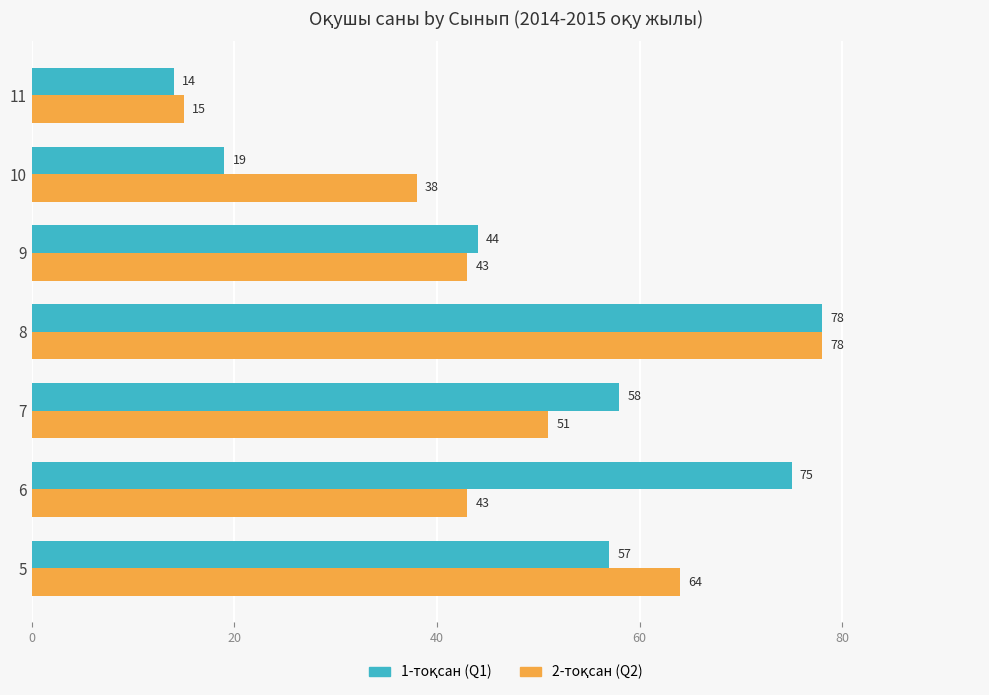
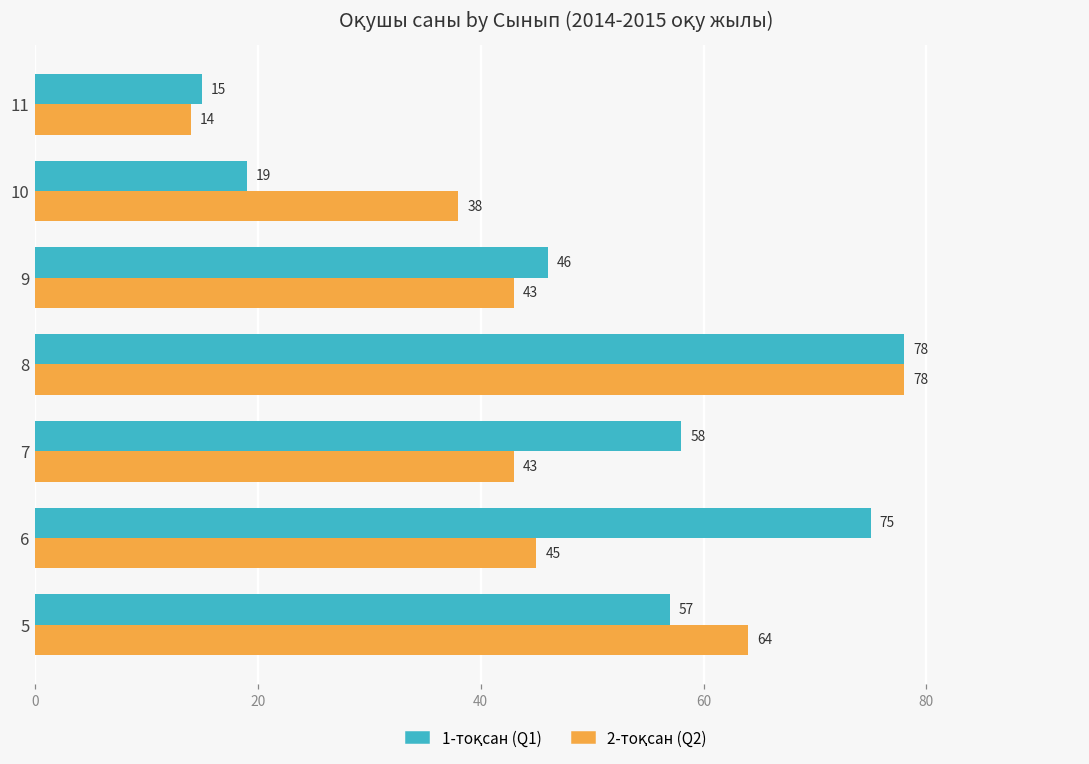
1-тоқсан (Q1), 11: 14 -> 15
2-тоқсан (Q2), 11: 15 -> 14
1-тоқсан (Q1), 9: 44 -> 46
2-тоқсан (Q2), 7: 51 -> 43
2-тоқсан (Q2), 6: 43 -> 45
